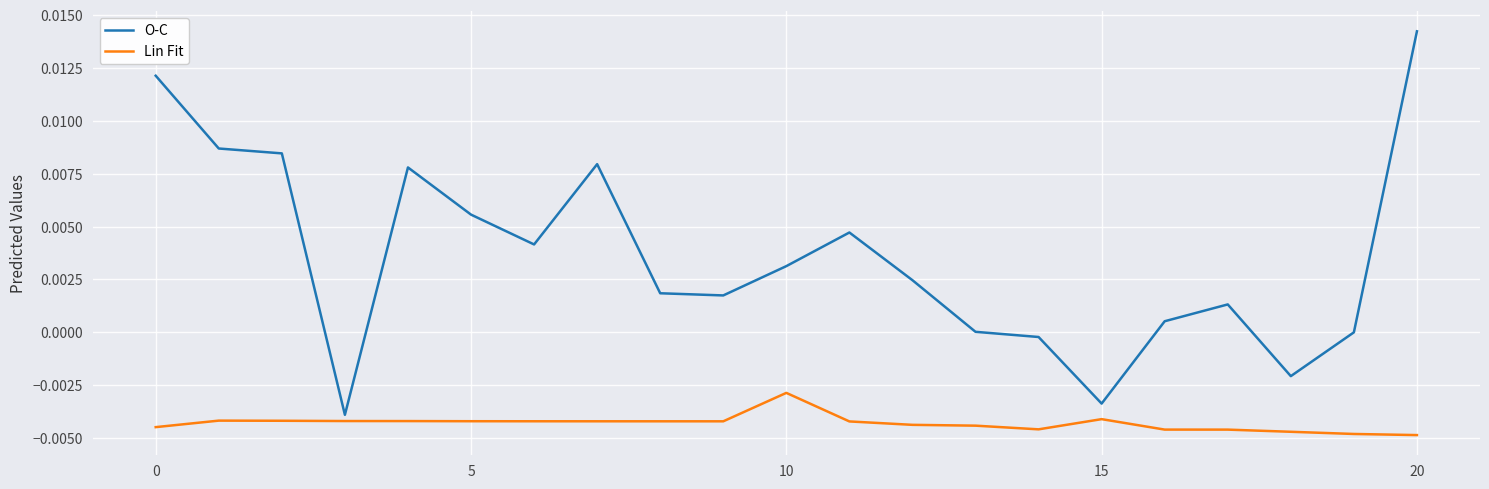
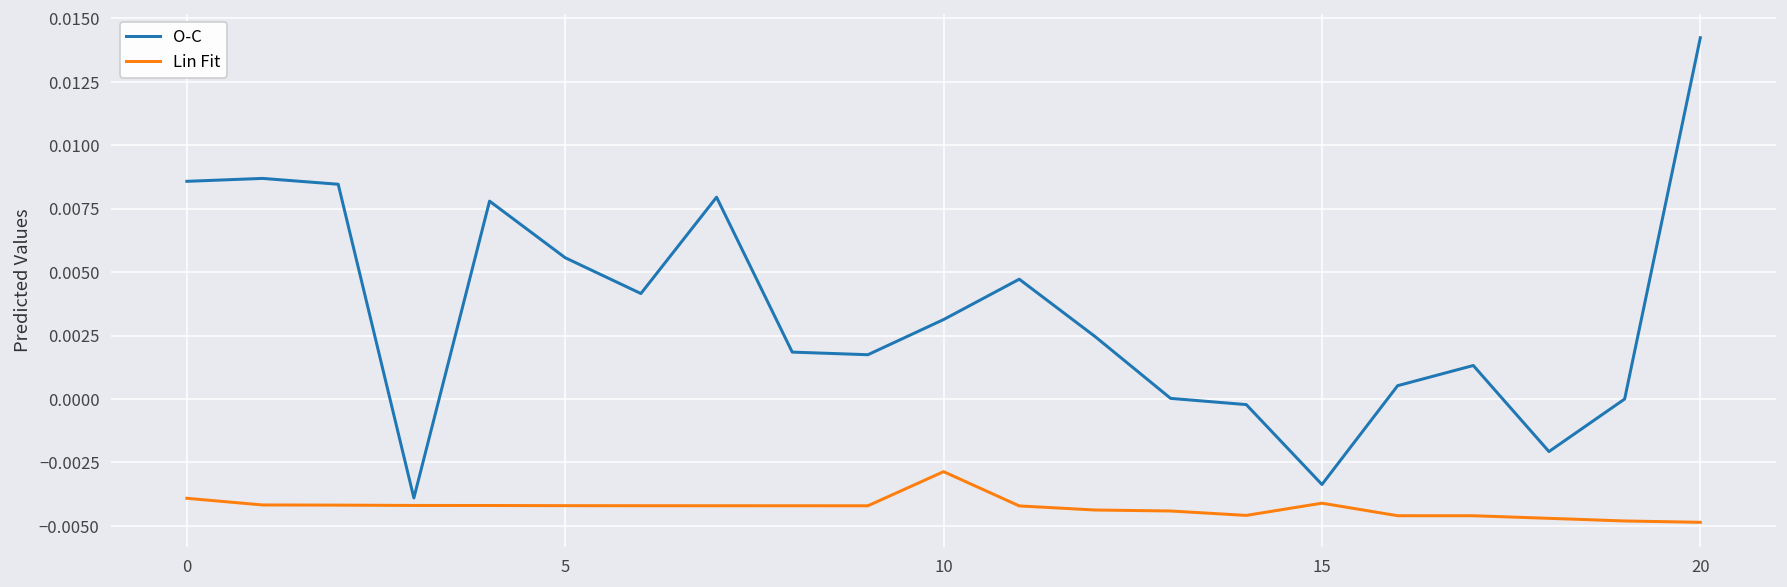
O-C, 0: 0.0121 -> 0.0086
Lin Fit, 0: -0.0045 -> -0.0039
